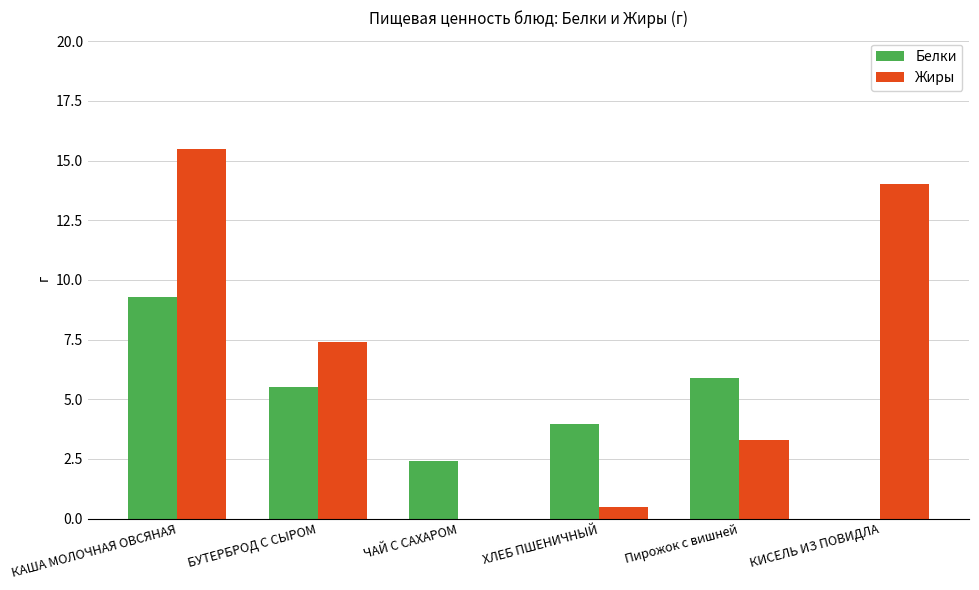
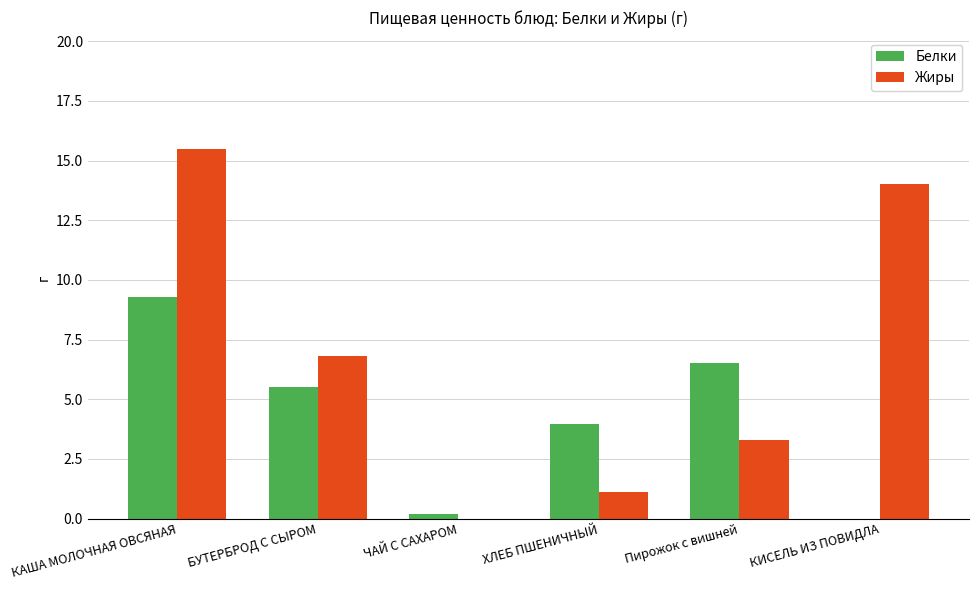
Жиры, БУТЕРБРОД С СЫРОМ: 7.4 -> 6.8
Белки, ЧАЙ С САХАРОМ: 2.4 -> 0.2
Жиры, ХЛЕБ ПШЕНИЧНЫЙ: 0.5 -> 1.1
Белки, Пирожок с вишней: 5.9 -> 6.5
